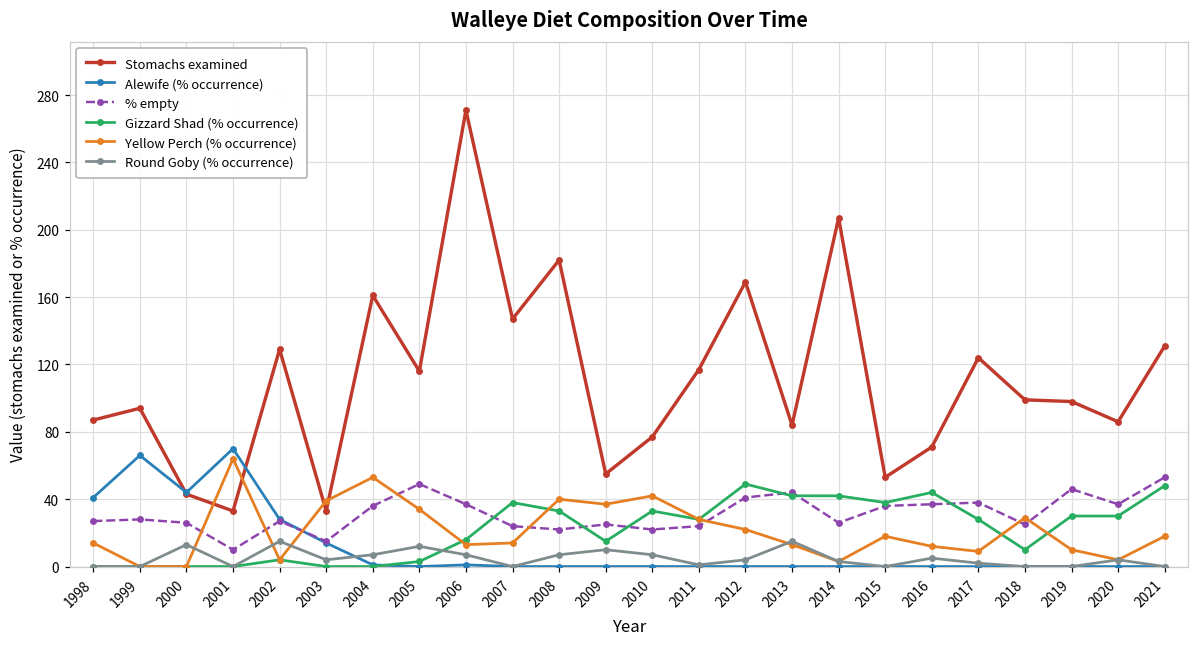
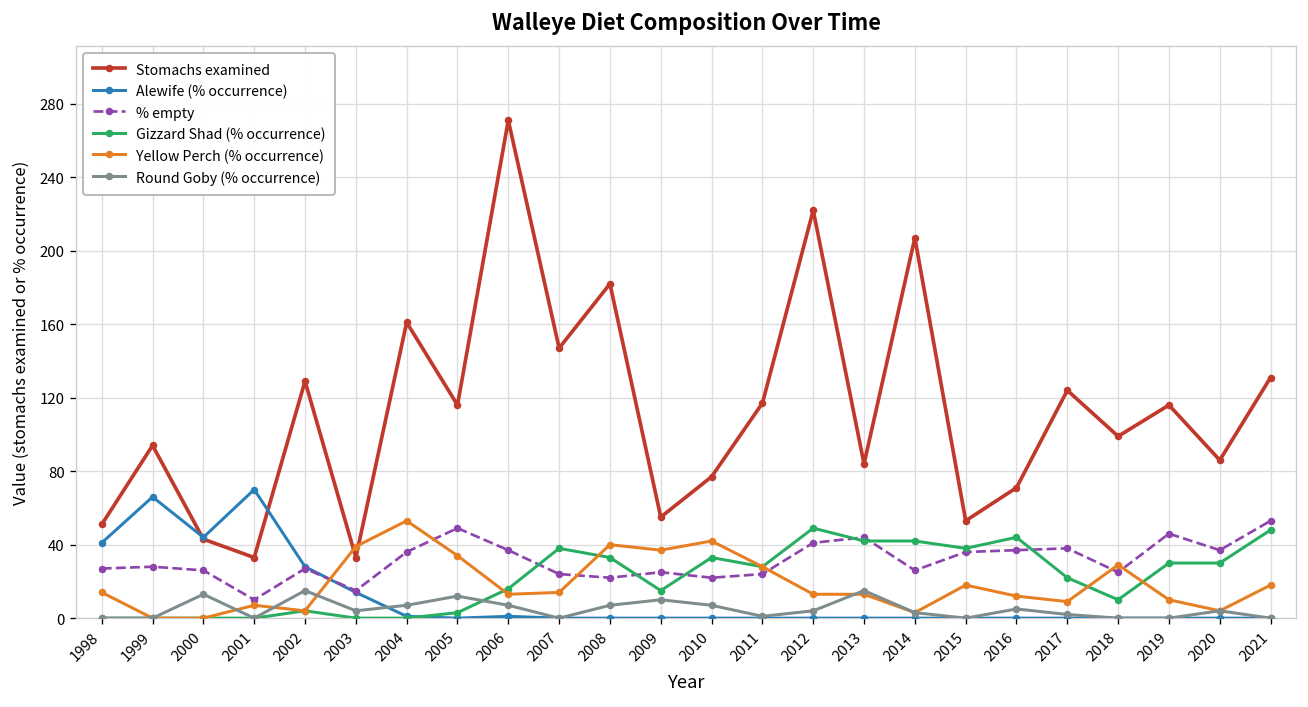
Stomachs examined, 1998: 87 -> 51
Yellow Perch (% occurrence), 2001: 64 -> 7
Stomachs examined, 2012: 169 -> 222
Yellow Perch (% occurrence), 2012: 22 -> 13
Gizzard Shad (% occurrence), 2017: 28 -> 22
Stomachs examined, 2019: 98 -> 116
